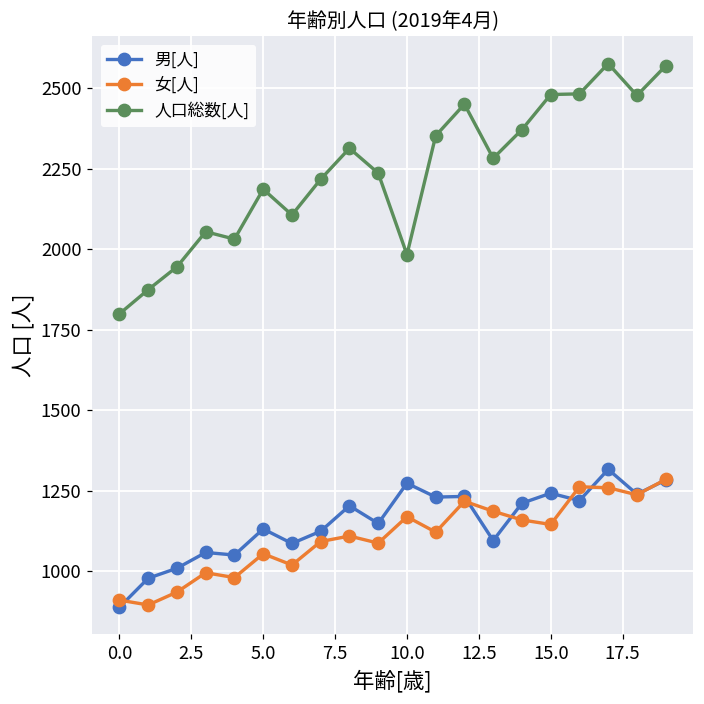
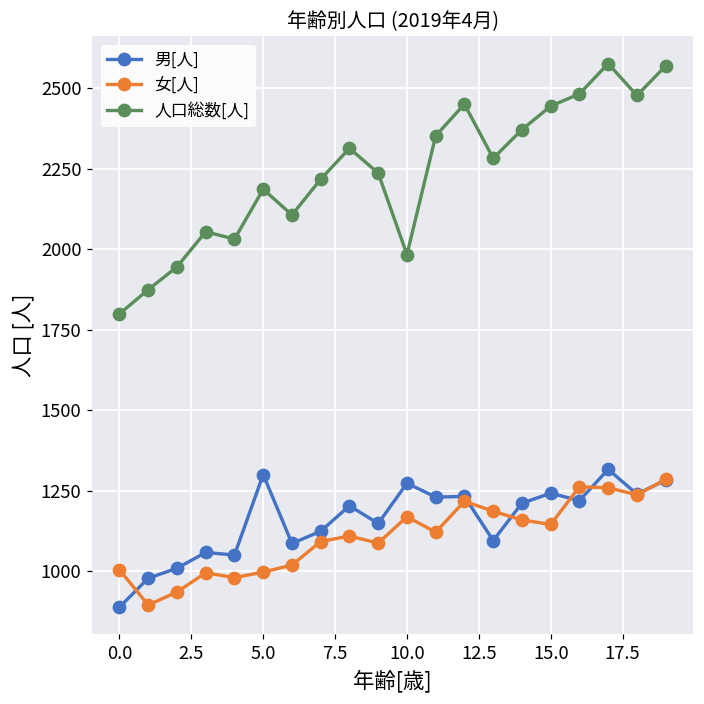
女[人], 0.0: 910 -> 1010
男[人], 5.0: 1130 -> 1300
女[人], 5.0: 1060 -> 1000
人口総数[人], 15.0: 2480 -> 2450
